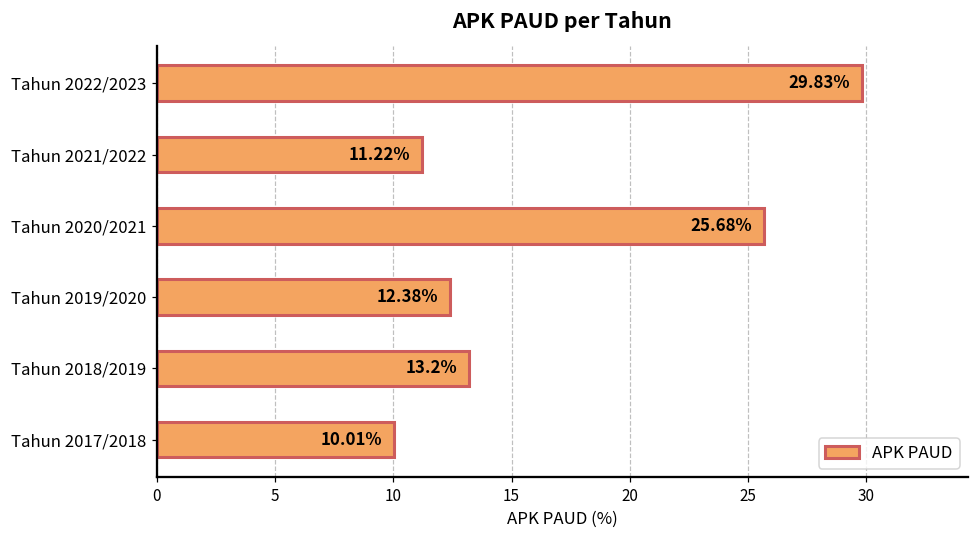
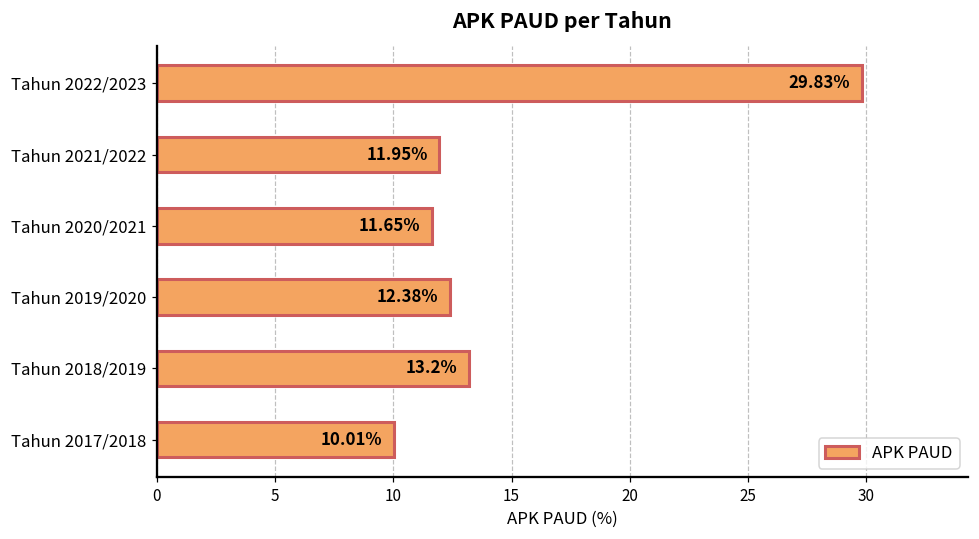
Tahun 2021/2022: 11.22% -> 11.95%
Tahun 2020/2021: 25.68% -> 11.65%
